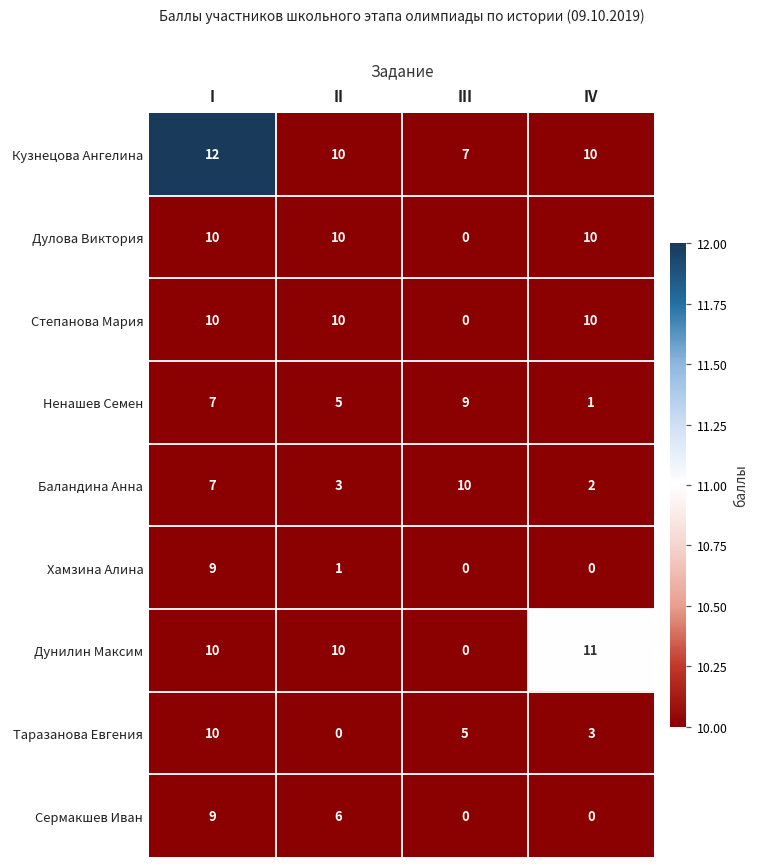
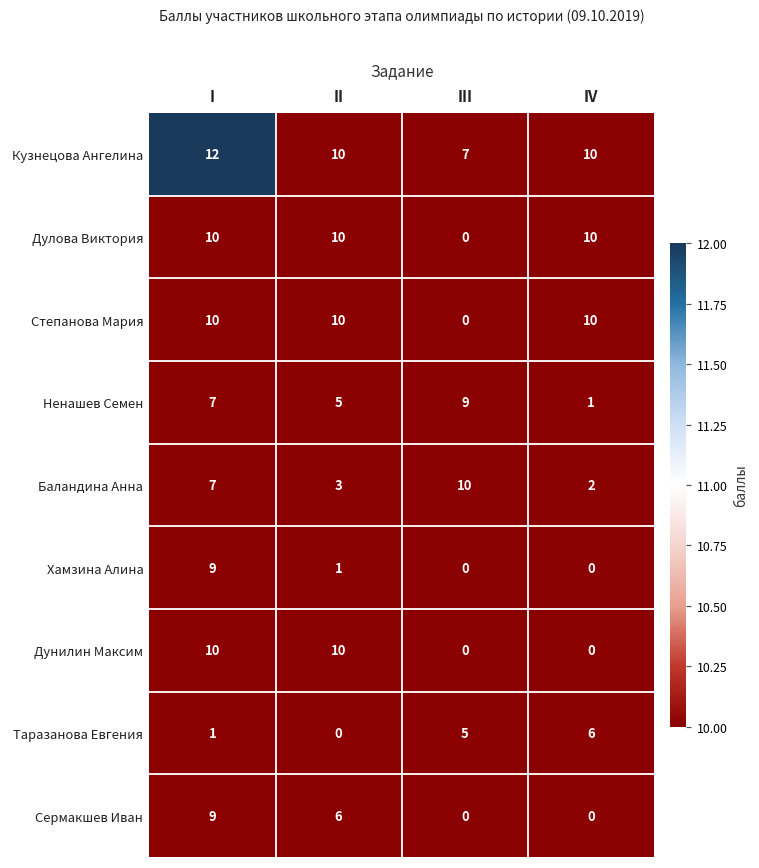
Дунилин Максим, IV: 11 -> 0
Таразанова Евгения, I: 10 -> 1
Таразанова Евгения, IV: 3 -> 6
